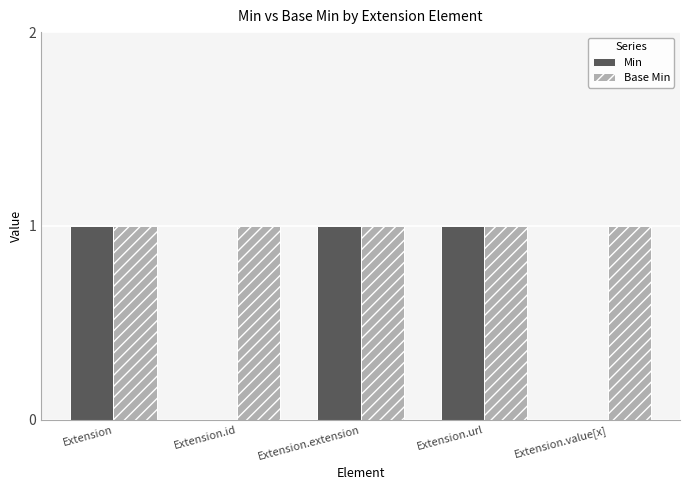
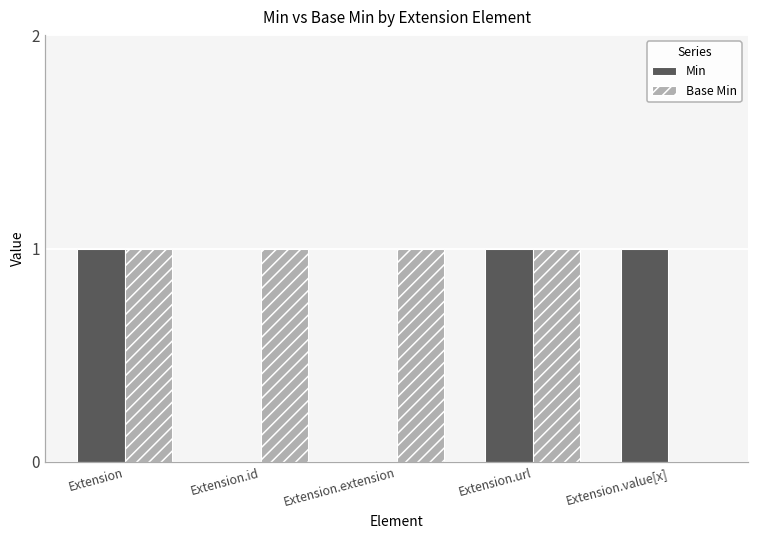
Min, Extension.extension: 1 -> 0
Min, Extension.value[x]: 0 -> 1
Base Min, Extension.value[x]: 1 -> 0
